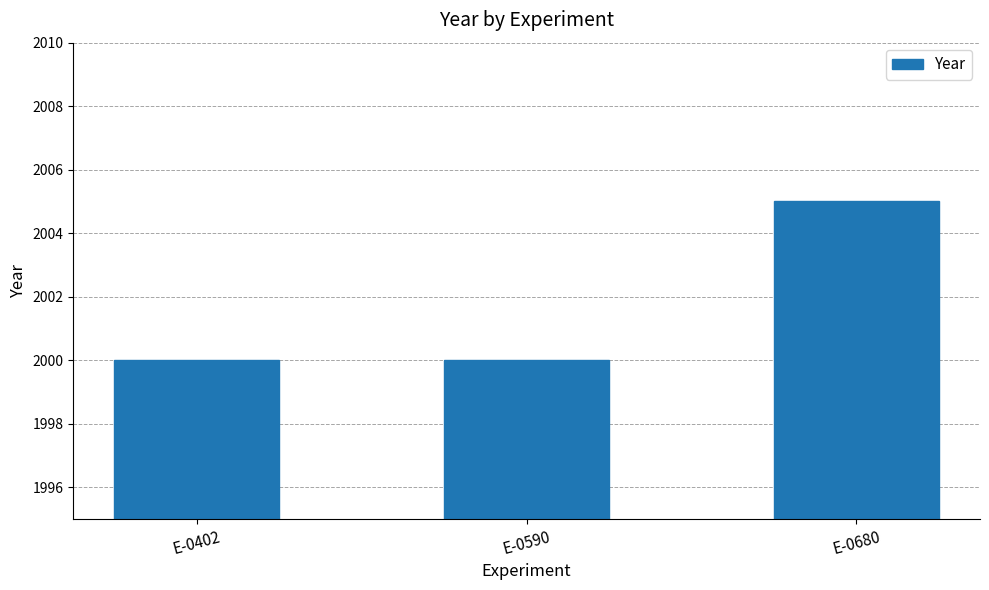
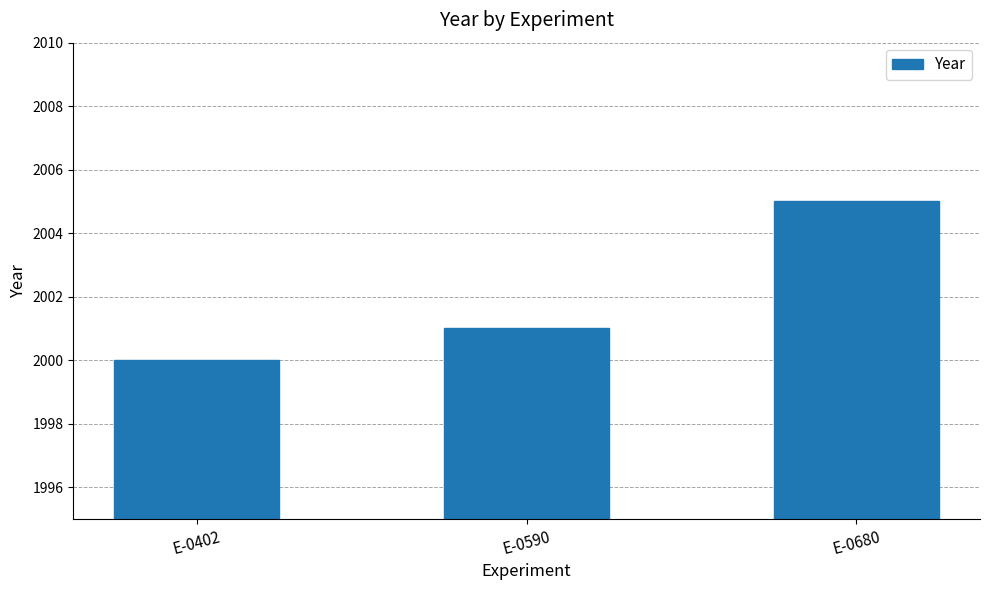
E-0590: 2000 -> 2001
